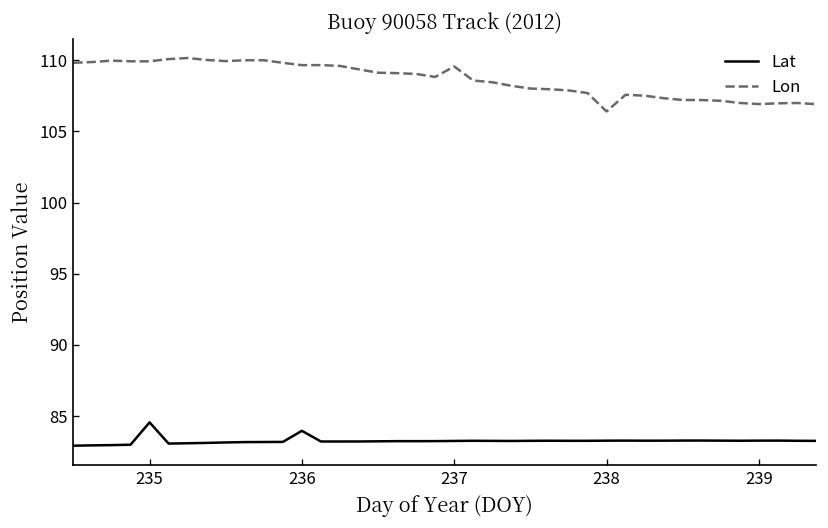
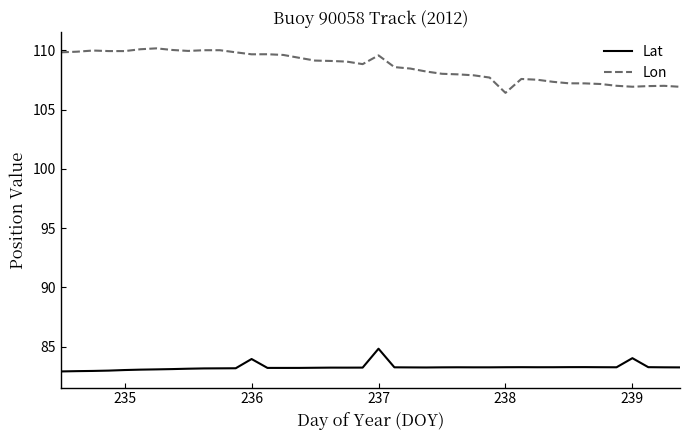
Lat, 235: 84.6 -> 83.0
Lat, 237: 83.2 -> 84.8
Lat, 239: 83.3 -> 84.0
